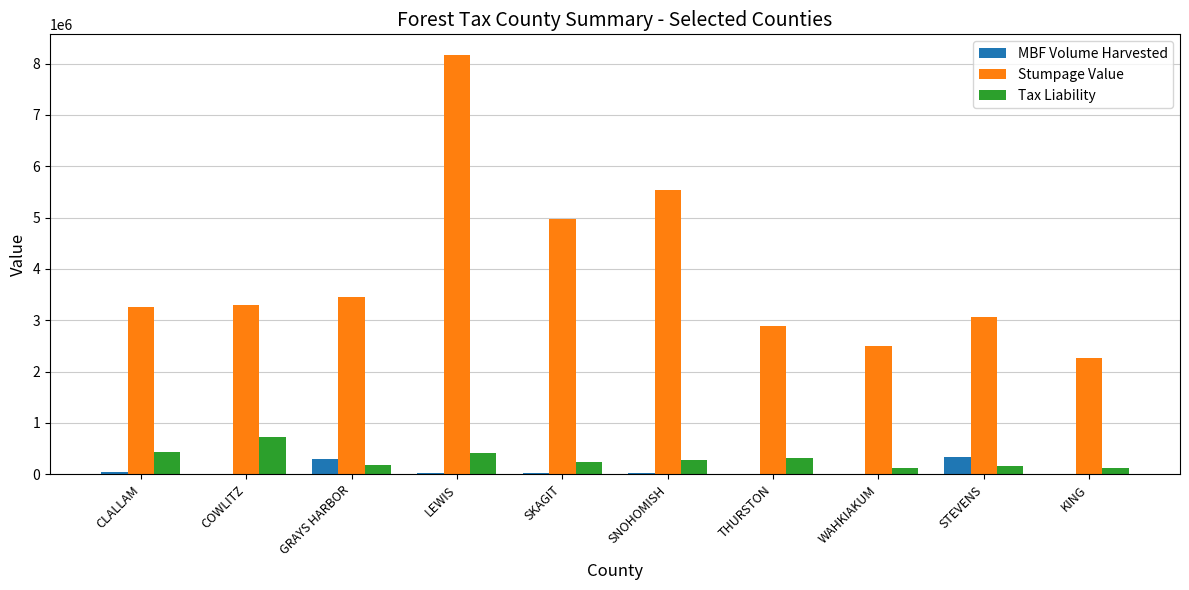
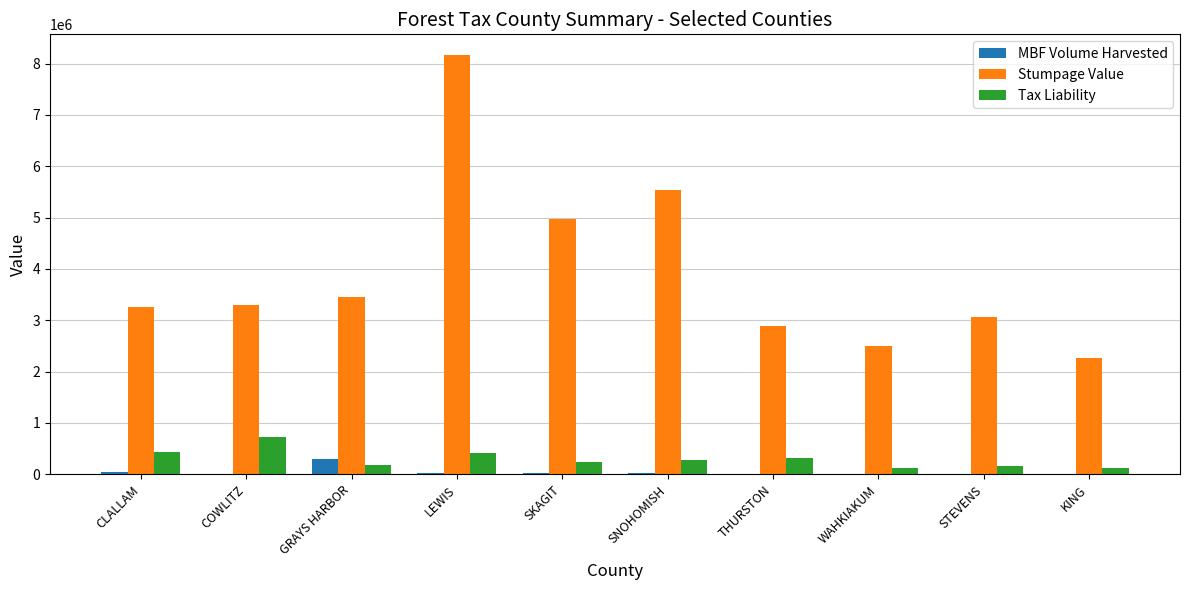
MBF Volume Harvested, STEVENS: 300000 -> 0
